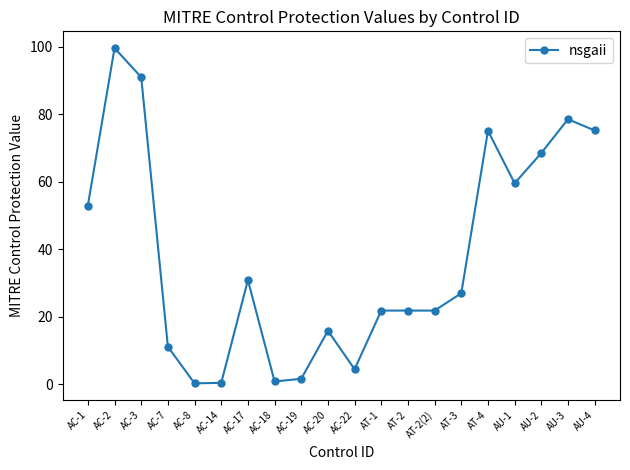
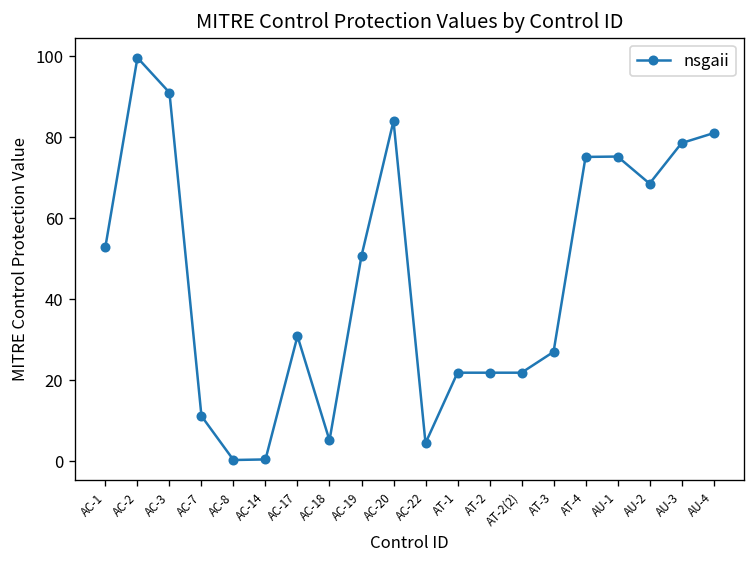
AC-18: 1 -> 5
AC-19: 2 -> 51
AC-20: 16 -> 84
AU-1: 60 -> 75
AU-4: 75 -> 81
